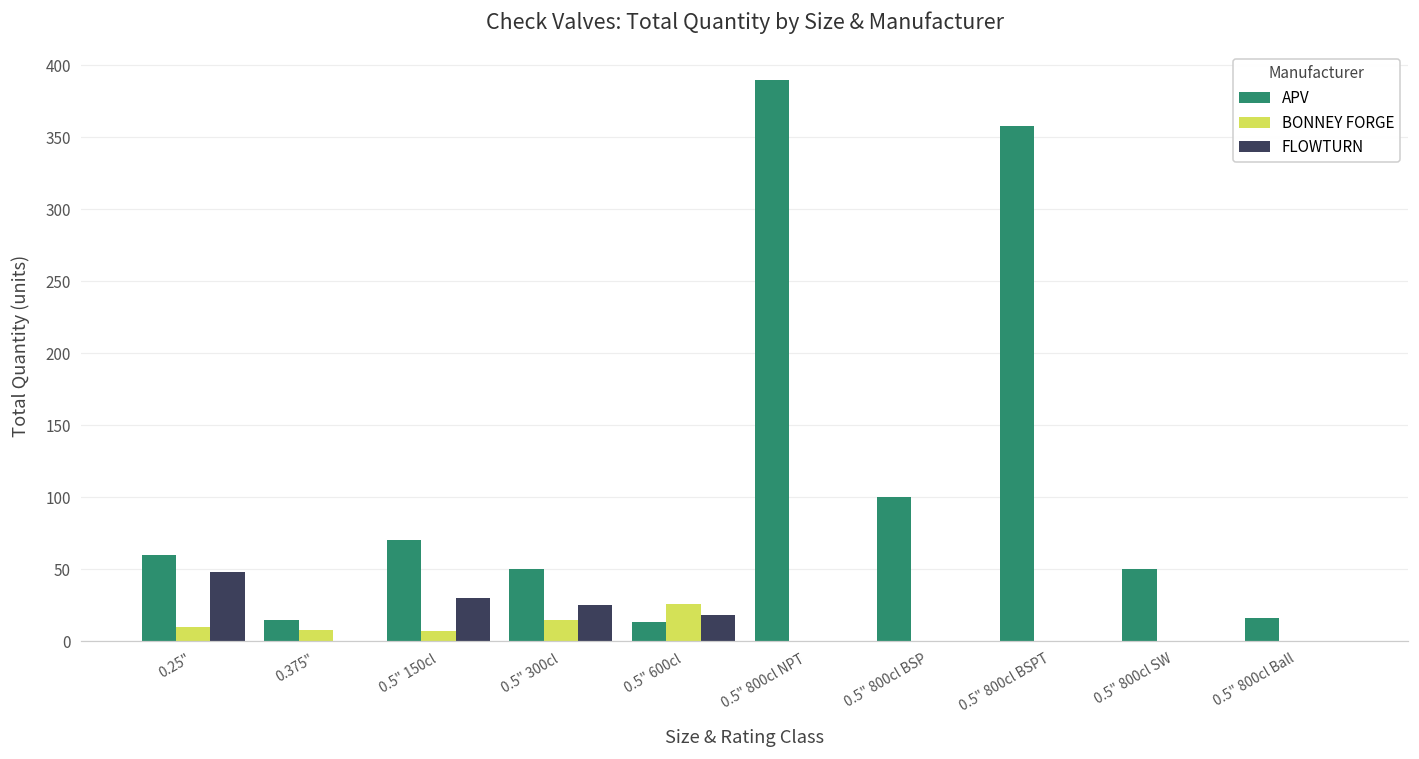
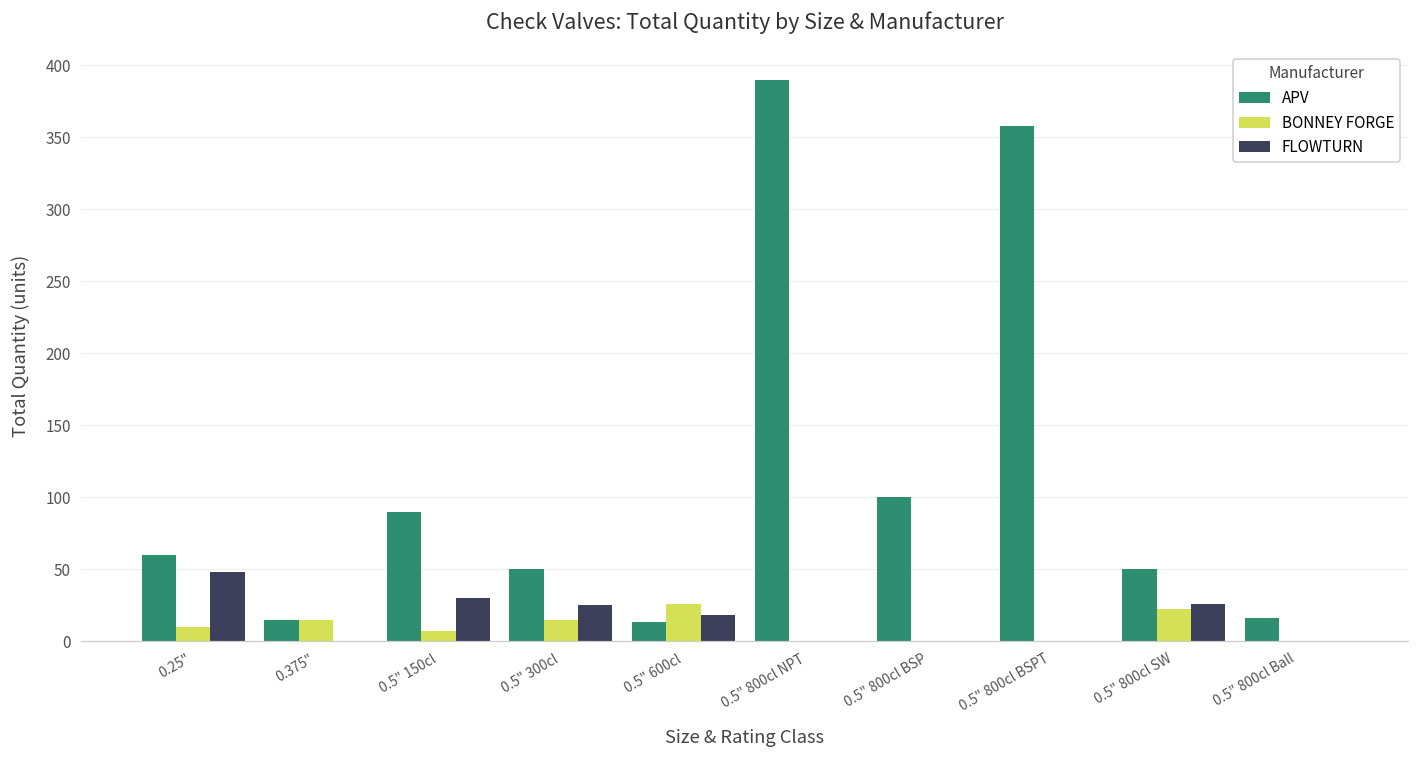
BONNEY FORGE, 0.375": 8 -> 15
APV, 0.5" 150cl: 70 -> 90
BONNEY FORGE, 0.5" 800cl SW: 0 -> 22
FLOWTURN, 0.5" 800cl SW: 0 -> 26
